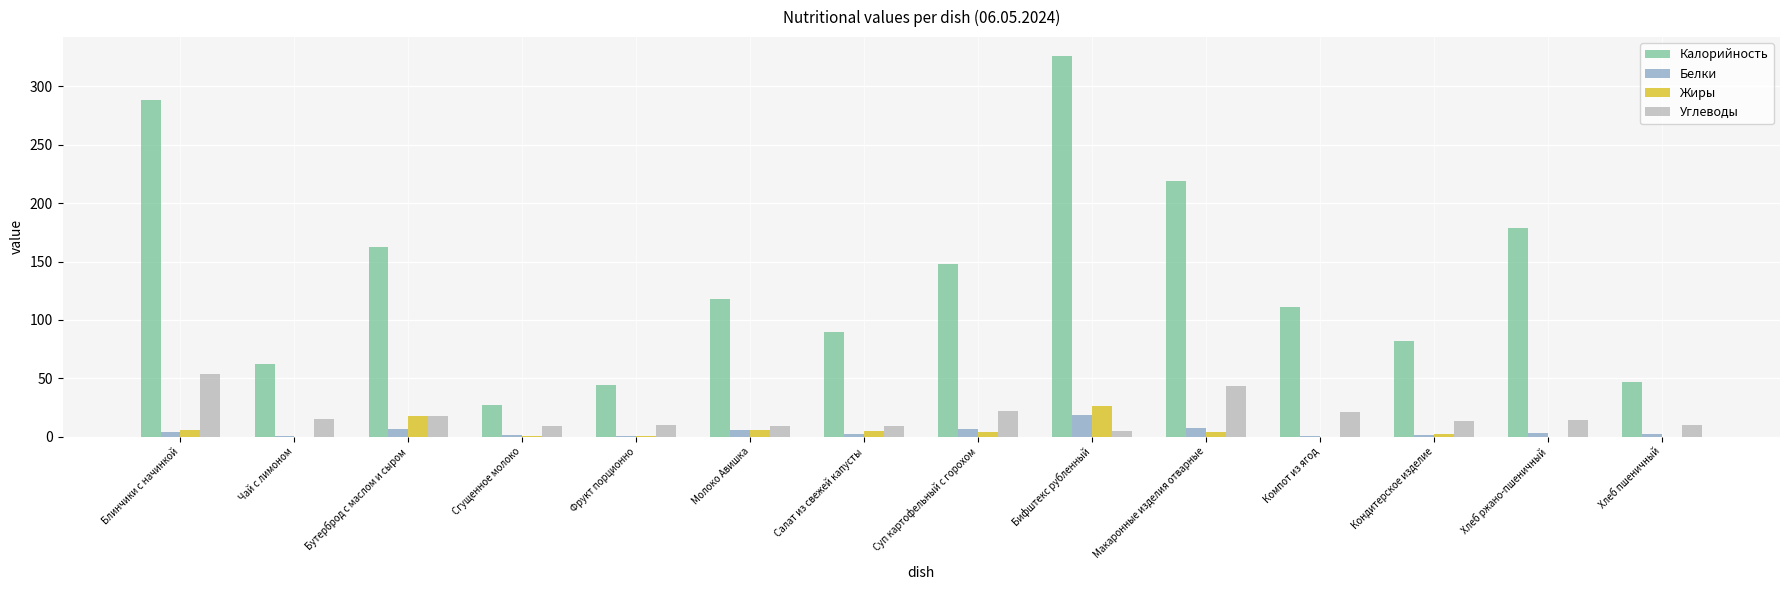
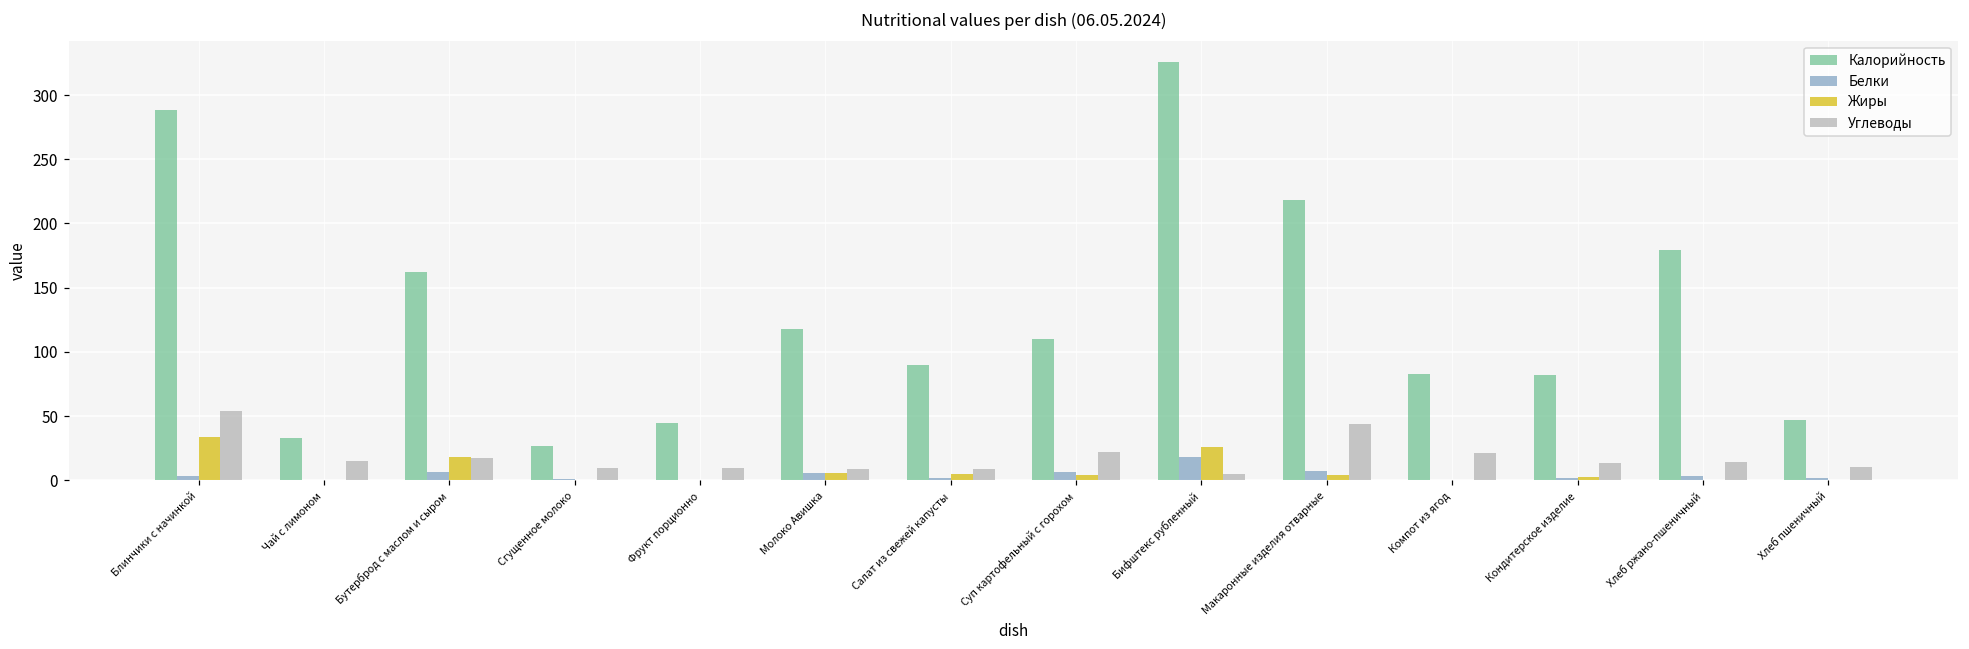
Жиры, Блинчики с начинкой: 6 -> 34
Калорийность, Чай с лимоном: 62 -> 33
Калорийность, Суп картофельный с горохом: 148 -> 110
Калорийность, Компот из ягод: 111 -> 83
